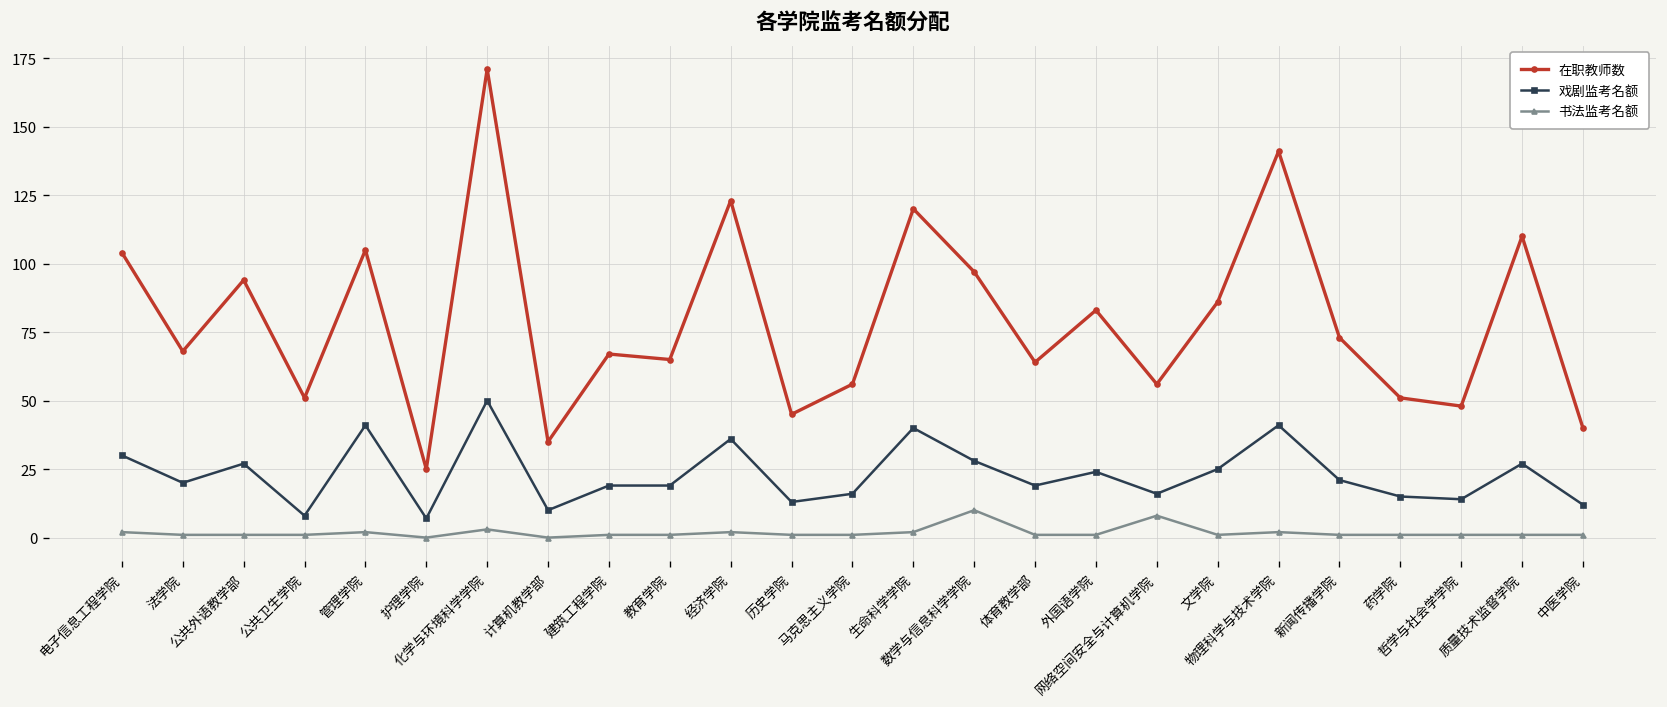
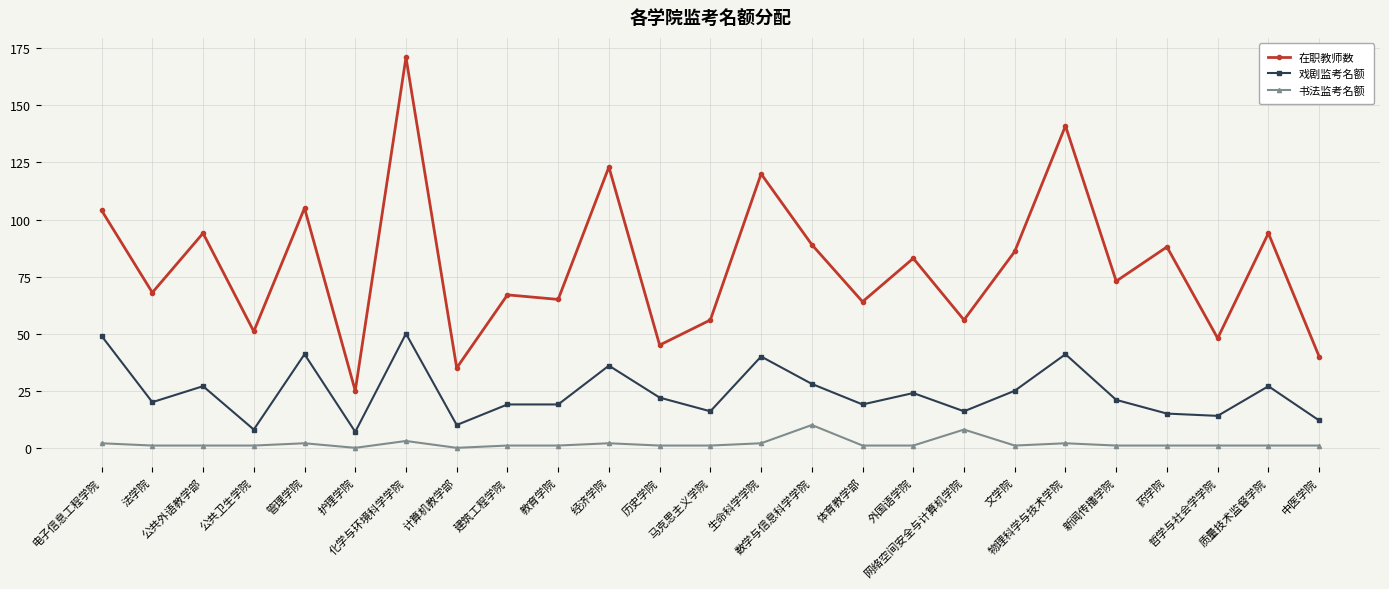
戏剧监考名额, 电子信息工程学院: 30 -> 49
戏剧监考名额, 历史学院: 13 -> 22
在职教师数, 数学与信息科学学院: 97 -> 89
在职教师数, 药学院: 51 -> 88
在职教师数, 质量技术监督学院: 110 -> 94
